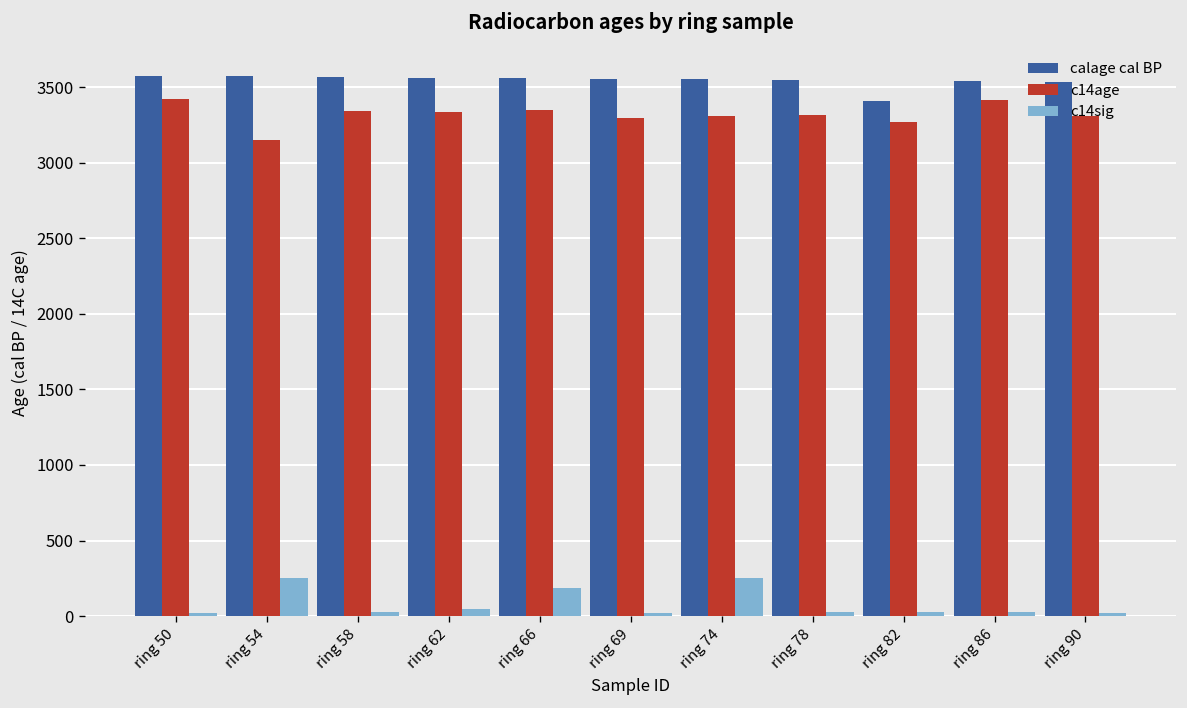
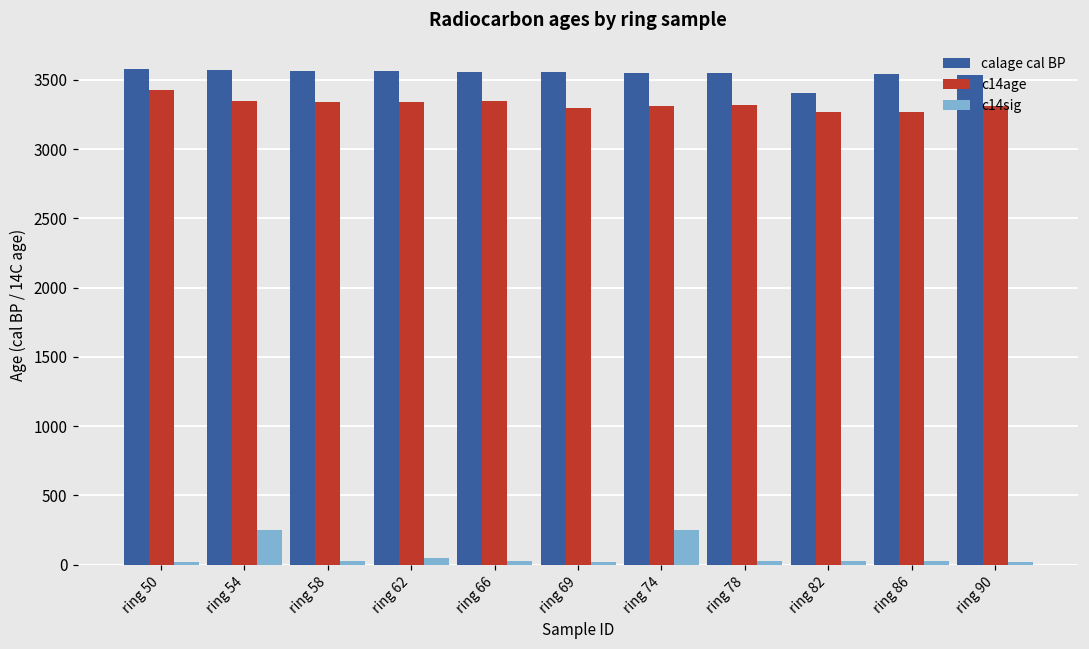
c14age, ring 54: 3150 -> 3350
c14sig, ring 66: 190 -> 30
c14age, ring 86: 3410 -> 3270
